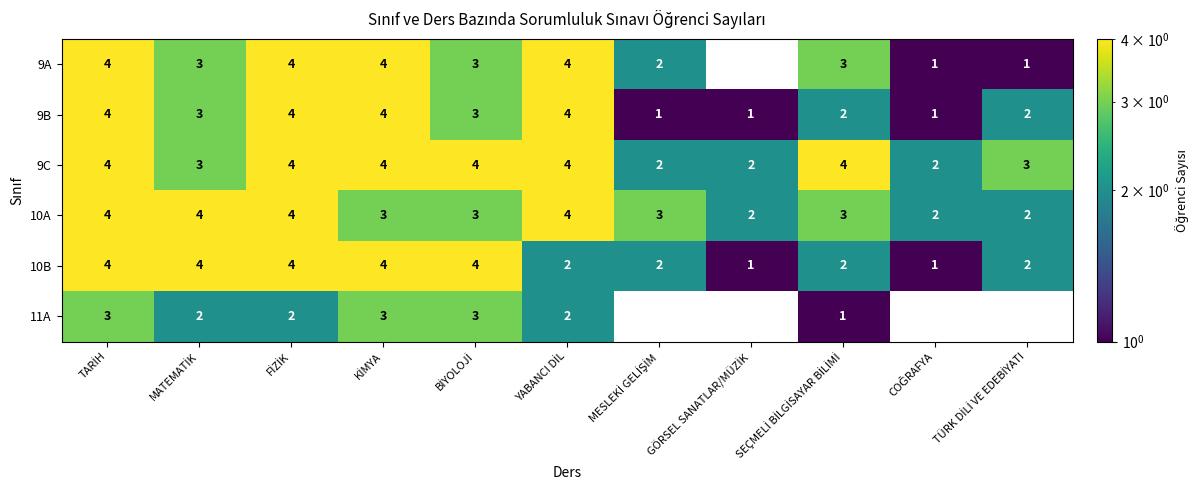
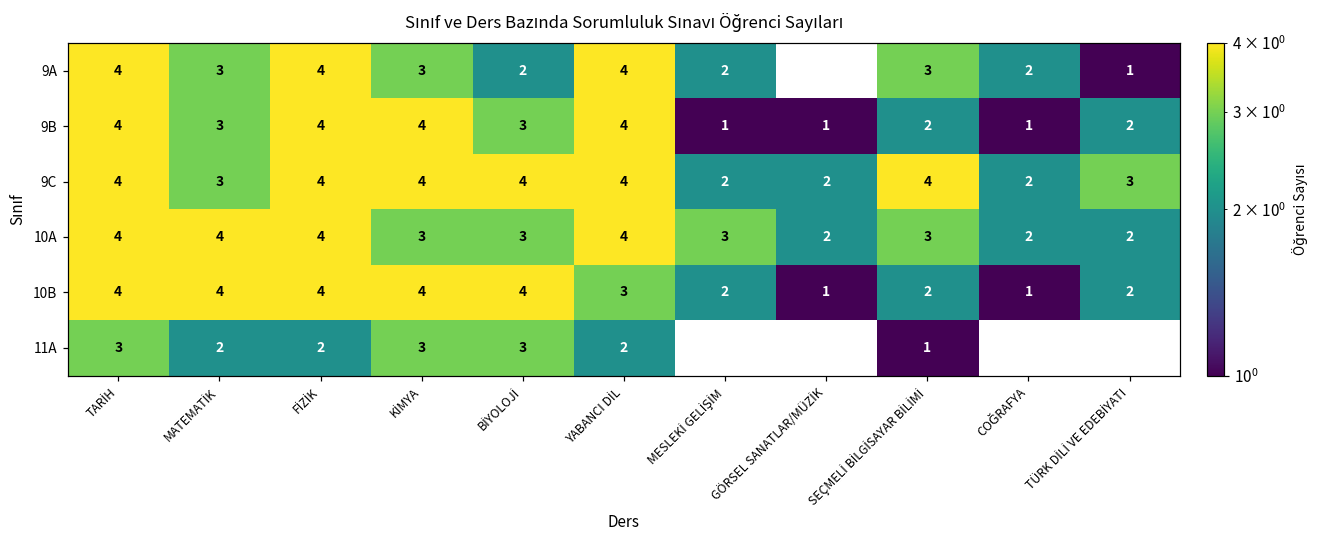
9A, KİMYA: 4 -> 3
9A, BİYOLOJİ: 3 -> 2
9A, COĞRAFYA: 1 -> 2
10B, YABANCI DİL: 2 -> 3
